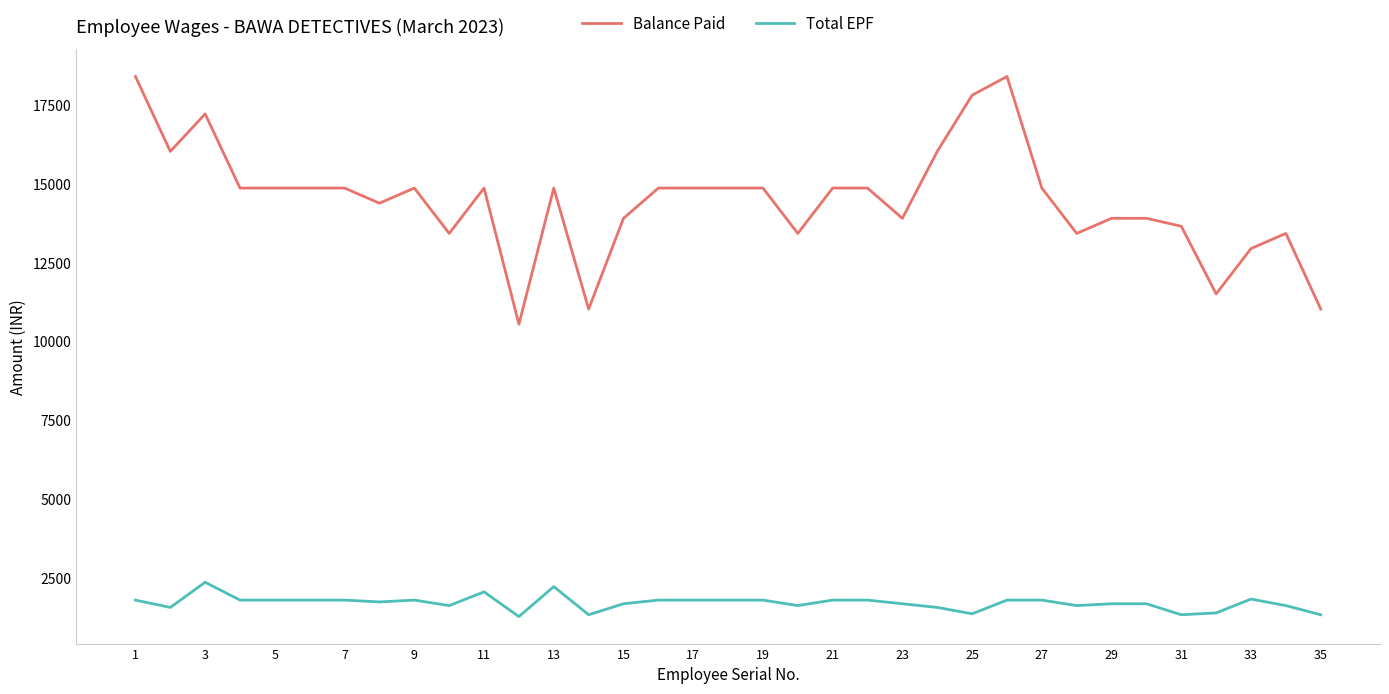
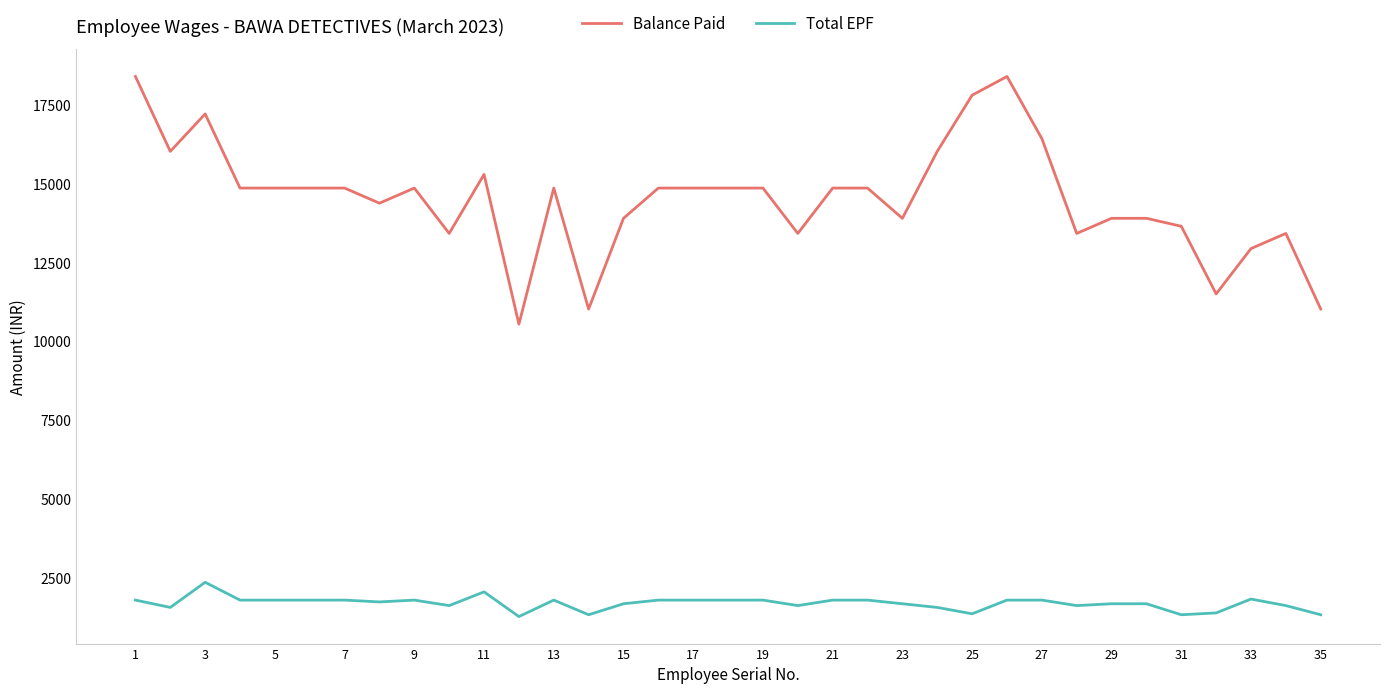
Balance Paid, 11: 14900 -> 15300
Total EPF, 13: 2200 -> 1800
Balance Paid, 27: 14900 -> 16400
